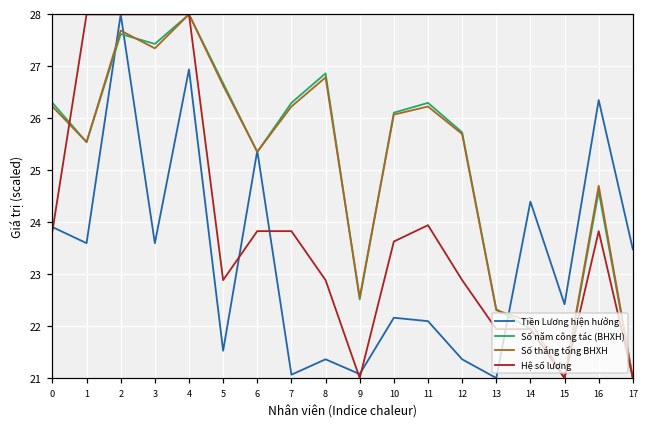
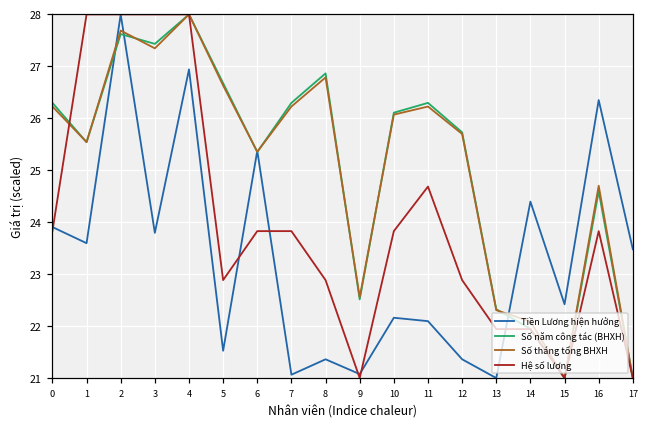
Tiền Lương hiện hưởng, 3: 23.6 -> 23.8
Hệ số lương, 10: 23.6 -> 23.8
Hệ số lương, 11: 23.9 -> 24.7
